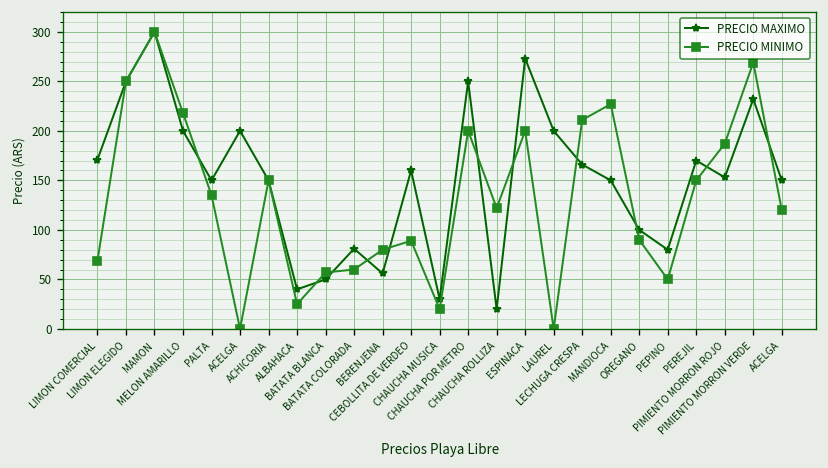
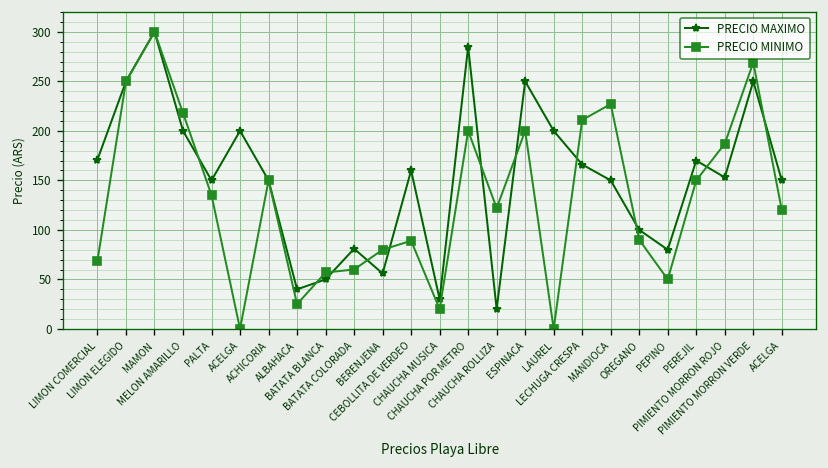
PRECIO MAXIMO, CHAUCHA POR METRO: 250 -> 290
PRECIO MAXIMO, ESPINACA: 270 -> 250
PRECIO MAXIMO, PIMIENTO MORRON VERDE: 230 -> 250
